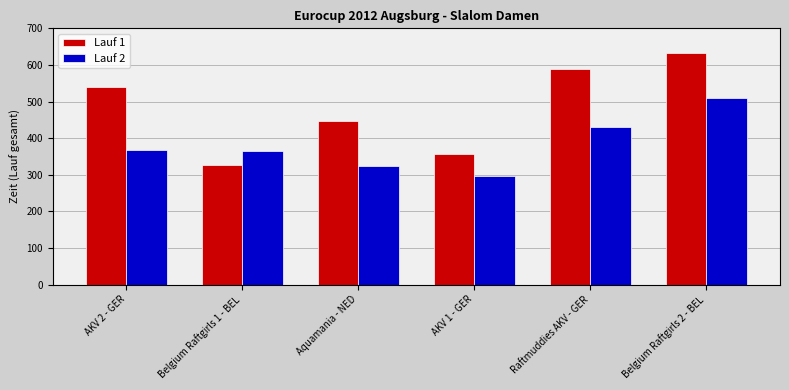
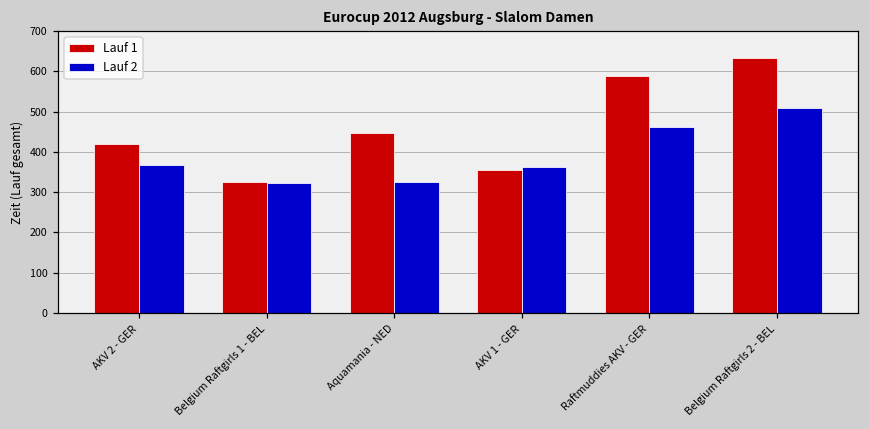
Lauf 1, AKV 2 - GER: 540 -> 420
Lauf 2, Belgium Raftgirls 1 - BEL: 370 -> 320
Lauf 2, AKV 1 - GER: 300 -> 360
Lauf 2, Raftmuddies AKV - GER: 430 -> 460
